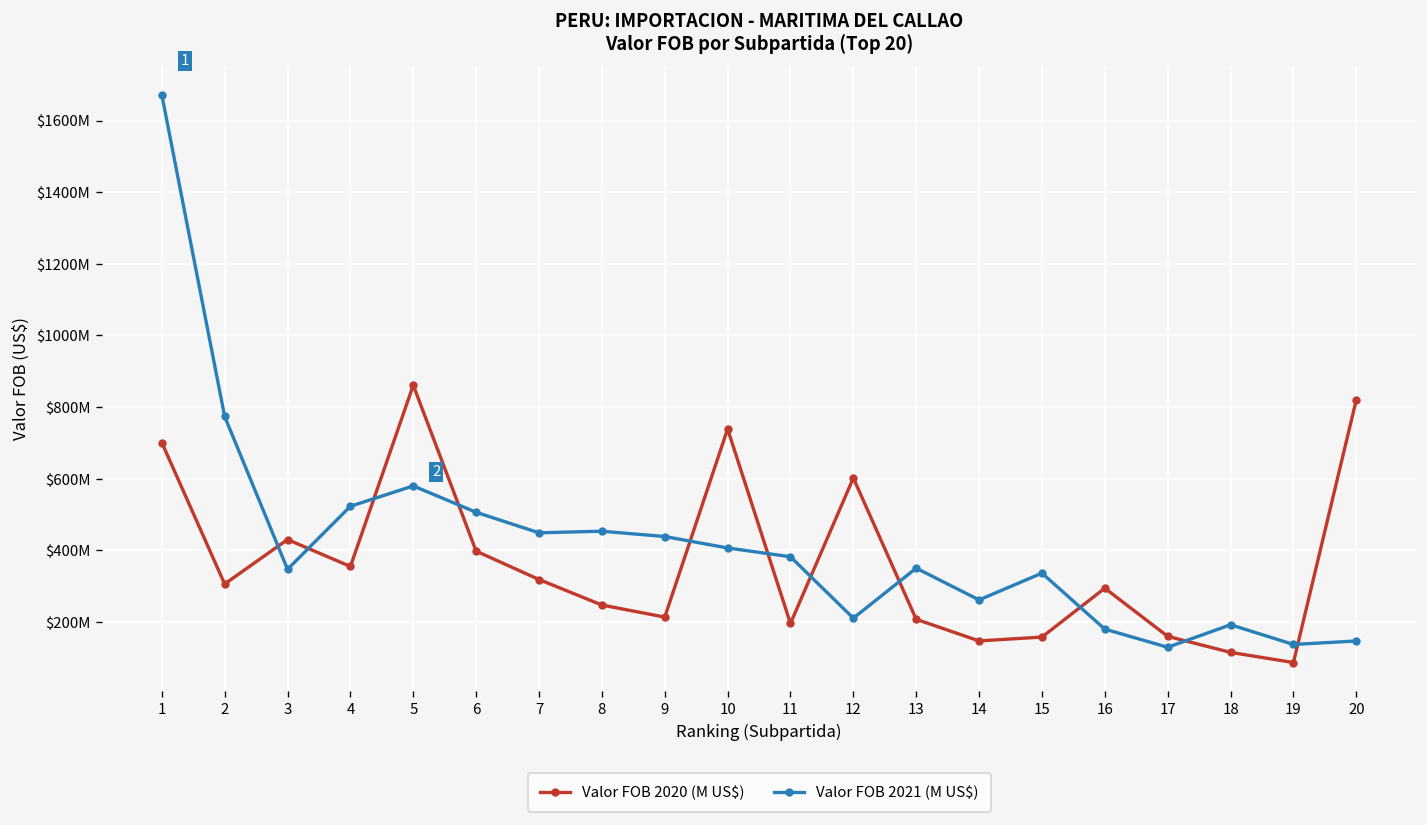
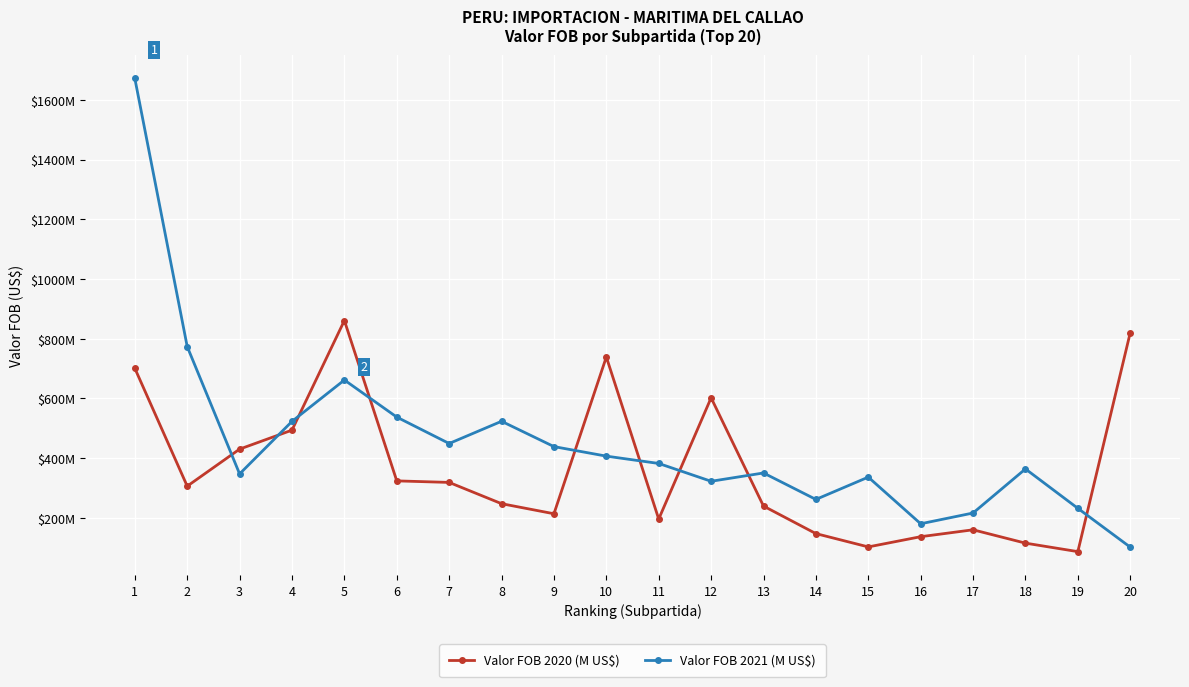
Valor FOB 2020 (M US$), 4: $350000000 -> $490000000
Valor FOB 2021 (M US$), 5: $580000000 -> $660000000
Valor FOB 2020 (M US$), 6: $400000000 -> $320000000
Valor FOB 2021 (M US$), 6: $510000000 -> $540000000
Valor FOB 2021 (M US$), 8: $450000000 -> $520000000
Valor FOB 2021 (M US$), 12: $210000000 -> $320000000
Valor FOB 2020 (M US$), 13: $210000000 -> $240000000
Valor FOB 2020 (M US$), 15: $160000000 -> $100000000
Valor FOB 2020 (M US$), 16: $290000000 -> $140000000
Valor FOB 2021 (M US$), 17: $130000000 -> $220000000
Valor FOB 2021 (M US$), 18: $190000000 -> $360000000
Valor FOB 2021 (M US$), 19: $140000000 -> $230000000
Valor FOB 2021 (M US$), 20: $150000000 -> $100000000
